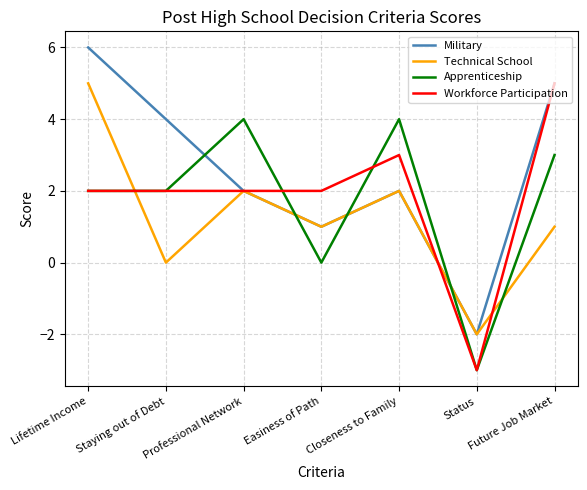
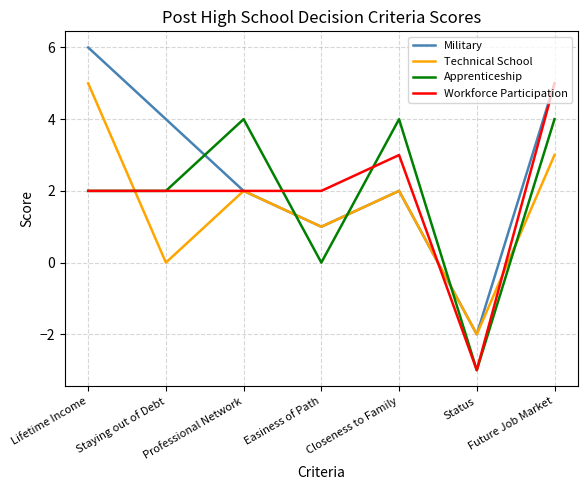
Technical School, Future Job Market: 1 -> 3
Apprenticeship, Future Job Market: 3 -> 4
